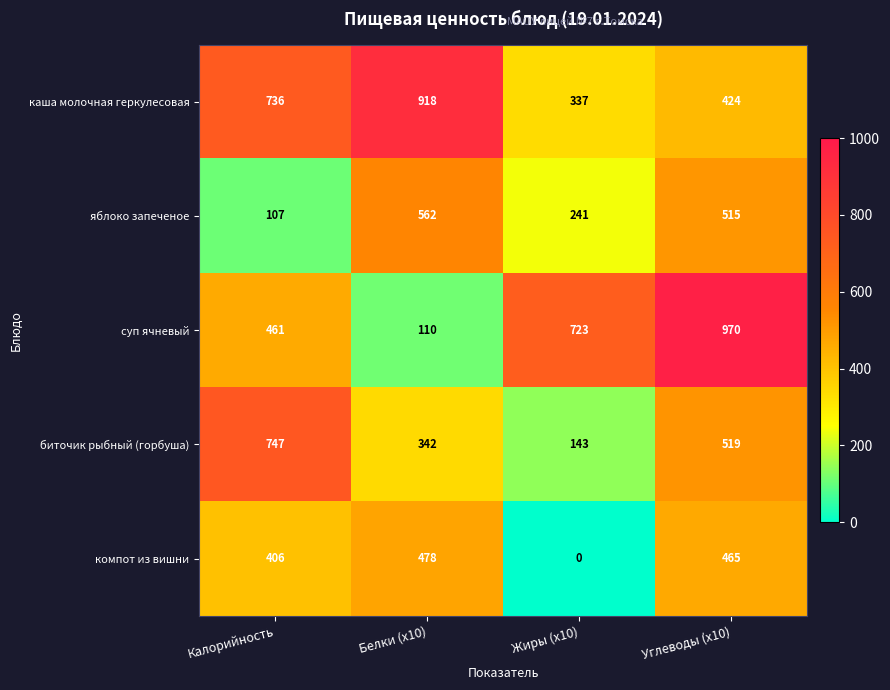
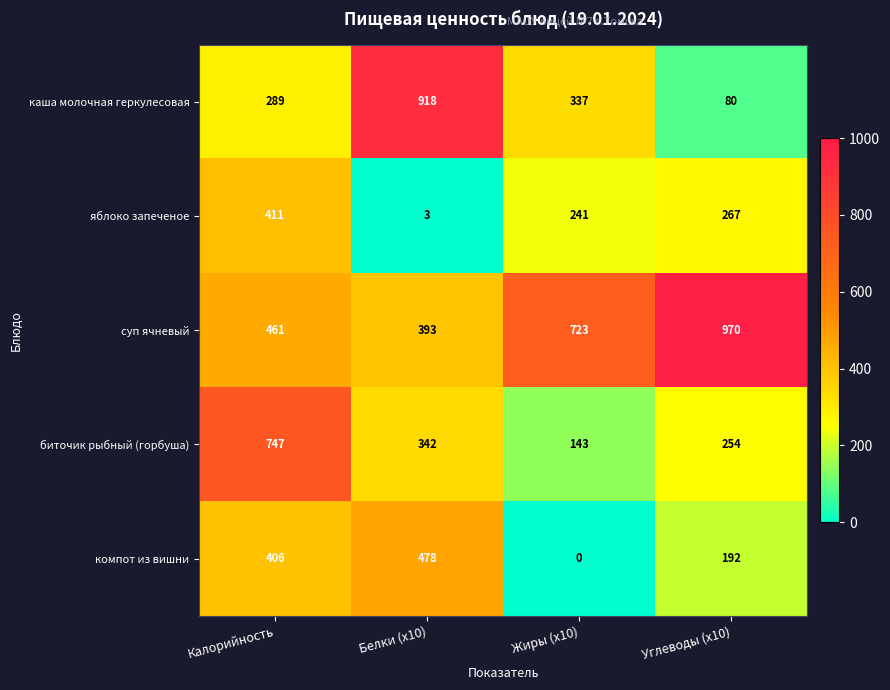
каша молочная геркулесовая, Калорийность: 736 -> 289
каша молочная геркулесовая, Углеводы (x10): 424 -> 80
яблоко запеченое, Калорийность: 107 -> 411
яблоко запеченое, Белки (x10): 562 -> 3
яблоко запеченое, Углеводы (x10): 515 -> 267
суп ячневый, Белки (x10): 110 -> 393
биточик рыбный (горбуша), Углеводы (x10): 519 -> 254
компот из вишни, Углеводы (x10): 465 -> 192
